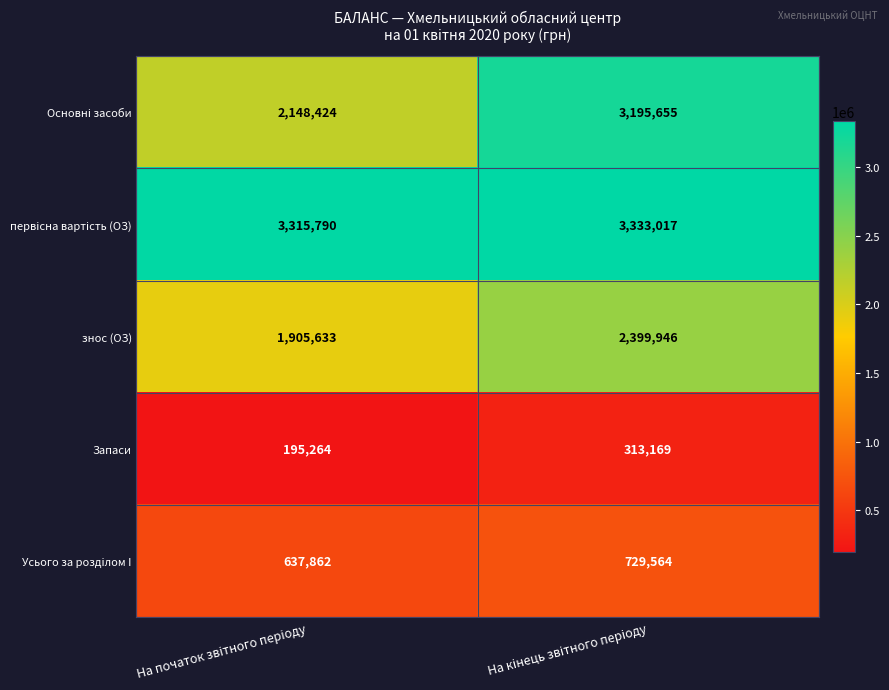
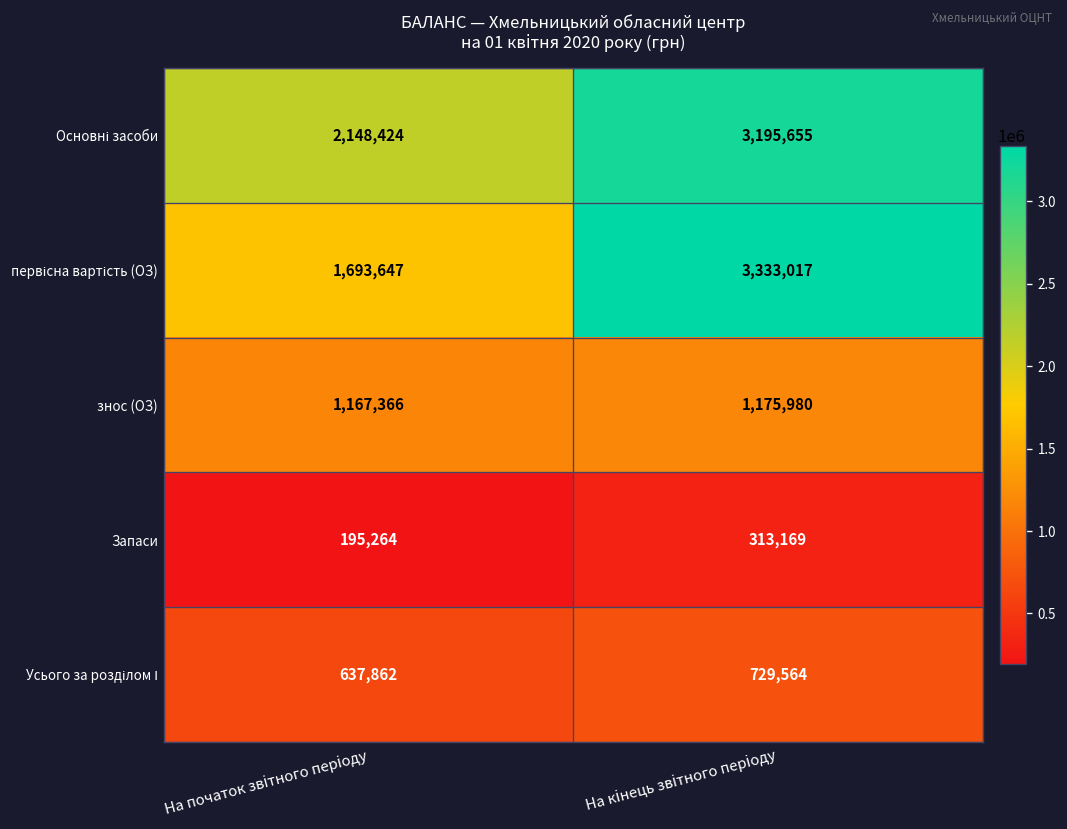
первісна вартість (ОЗ), На початок звітного періоду: 3,315,790 -> 1,693,647
знос (ОЗ), На початок звітного періоду: 1,905,633 -> 1,167,366
знос (ОЗ), На кінець звітного періоду: 2,399,946 -> 1,175,980
